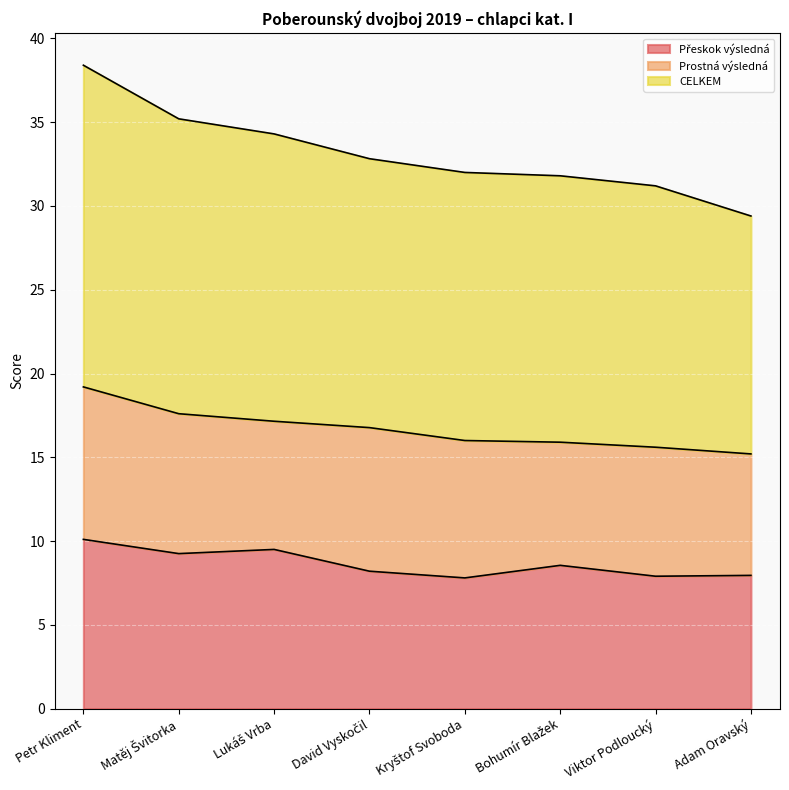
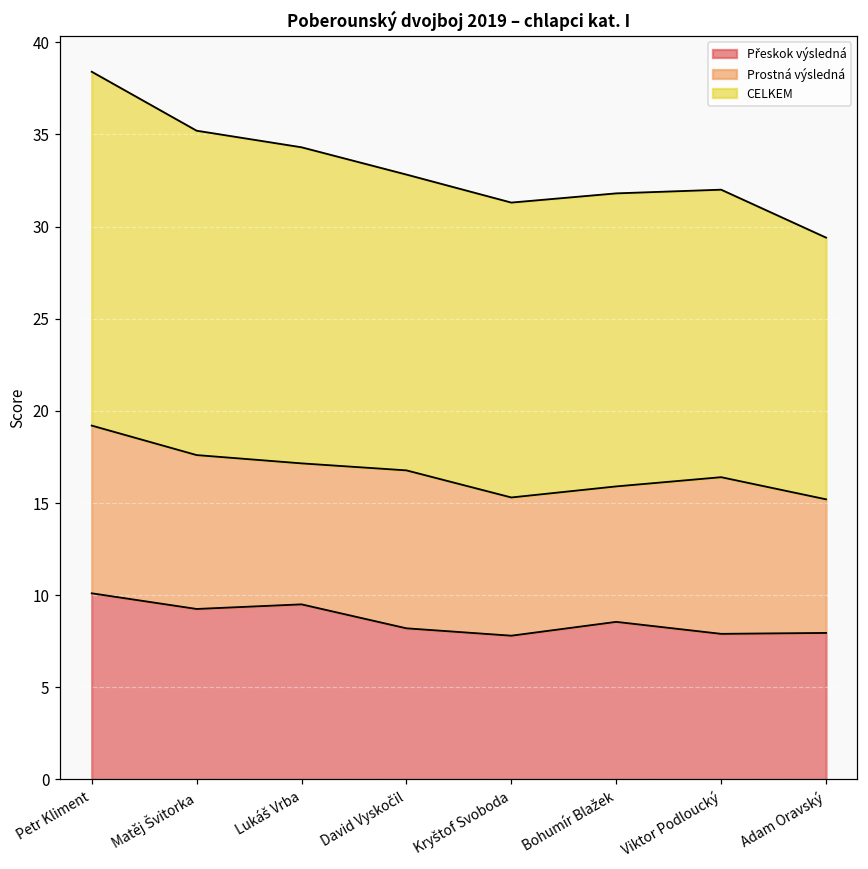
Prostná výsledná, Kryštof Svoboda: 8.2 -> 7.5
Prostná výsledná, Viktor Podloucký: 7.7 -> 8.5
